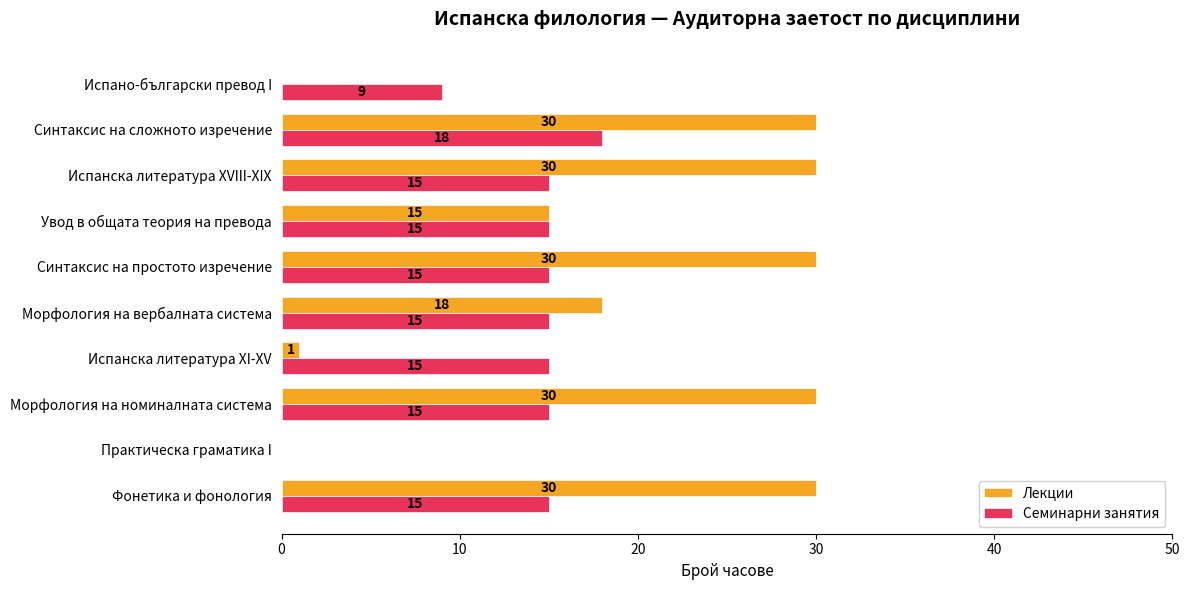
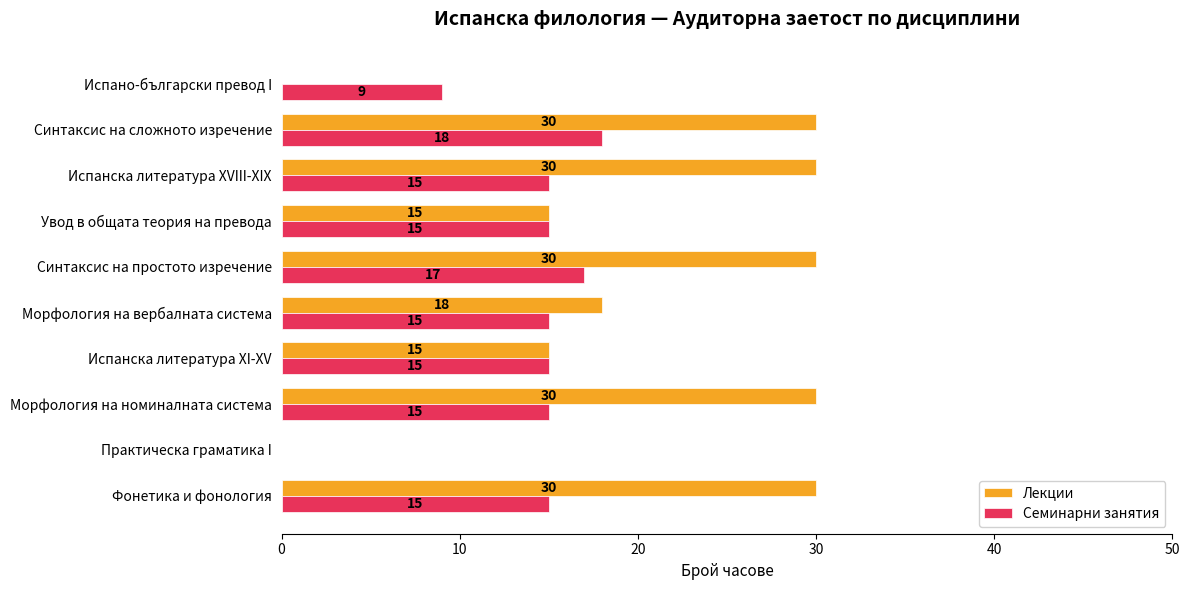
Семинарни занятия, Синтаксис на простото изречение: 15 -> 17
Лекции, Испанска литература XI-XV: 1 -> 15
